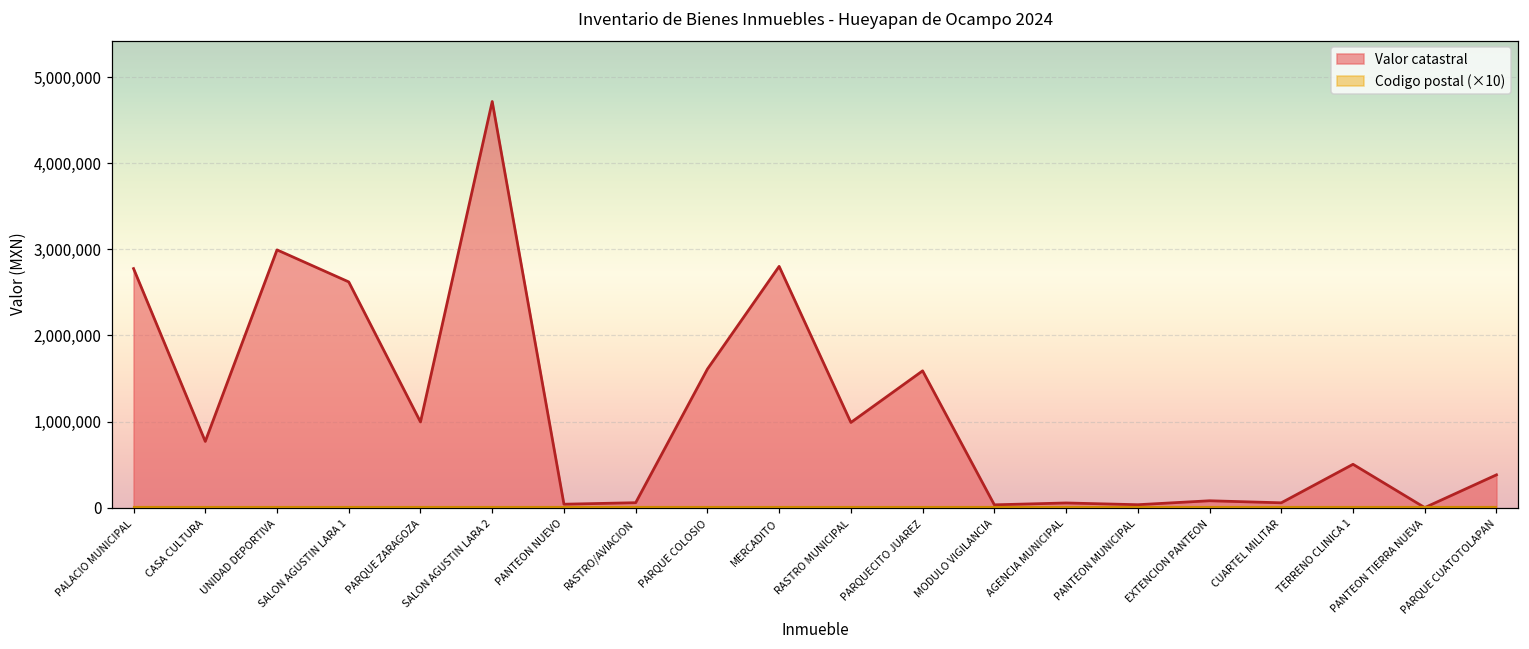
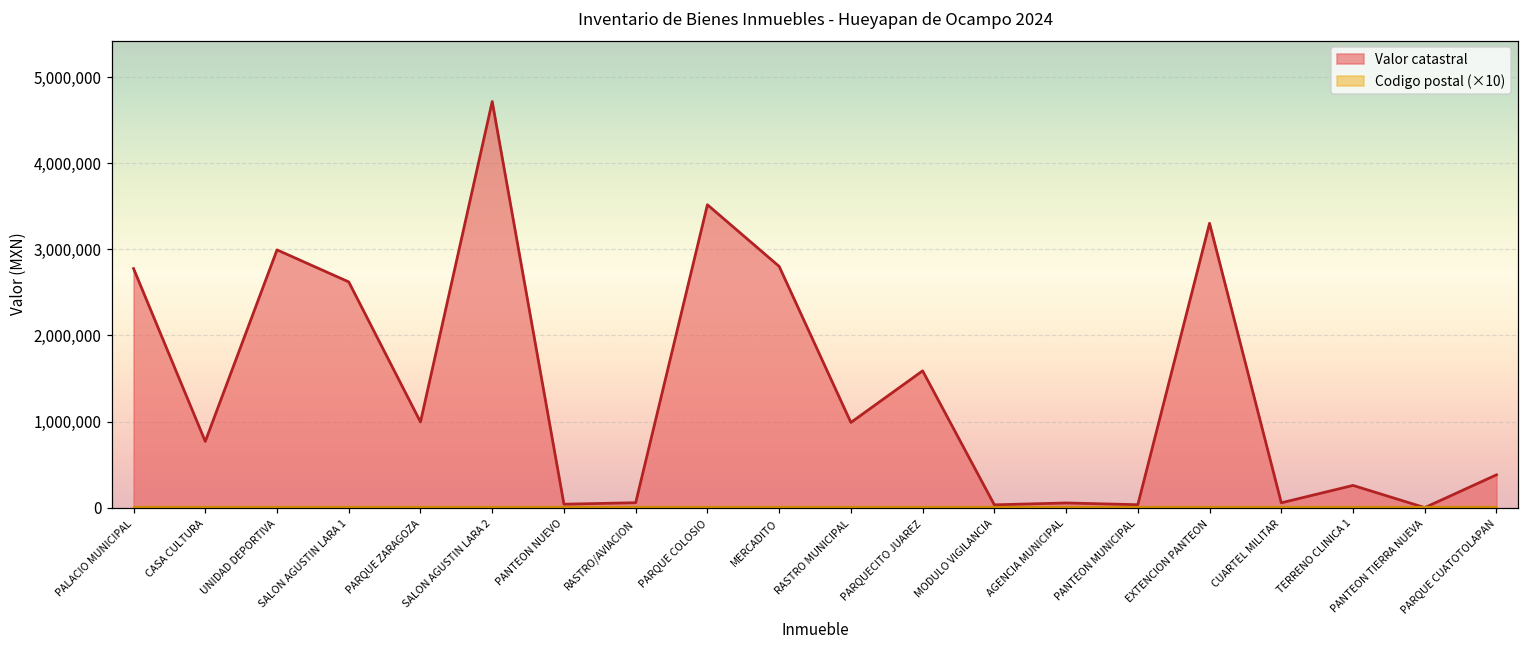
Valor catastral, PARQUE COLOSIO: 1,600,000 -> 3,500,000
Valor catastral, EXTENCION PANTEON: 100,000 -> 3,300,000
Valor catastral, TERRENO CLINICA 1: 500,000 -> 300,000
